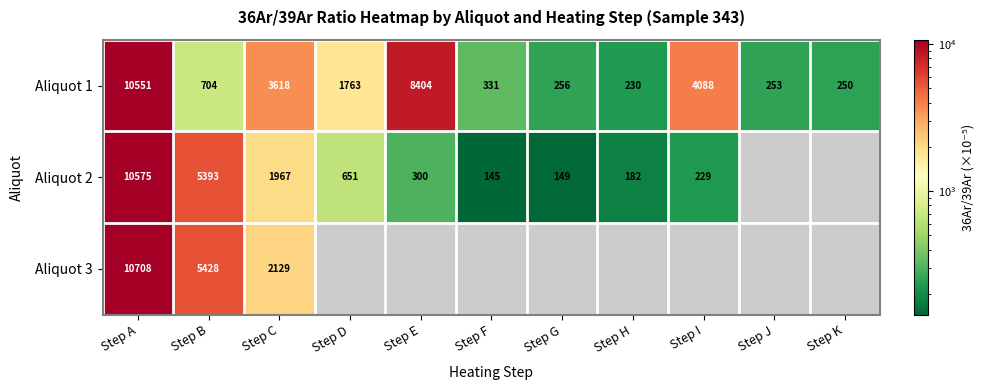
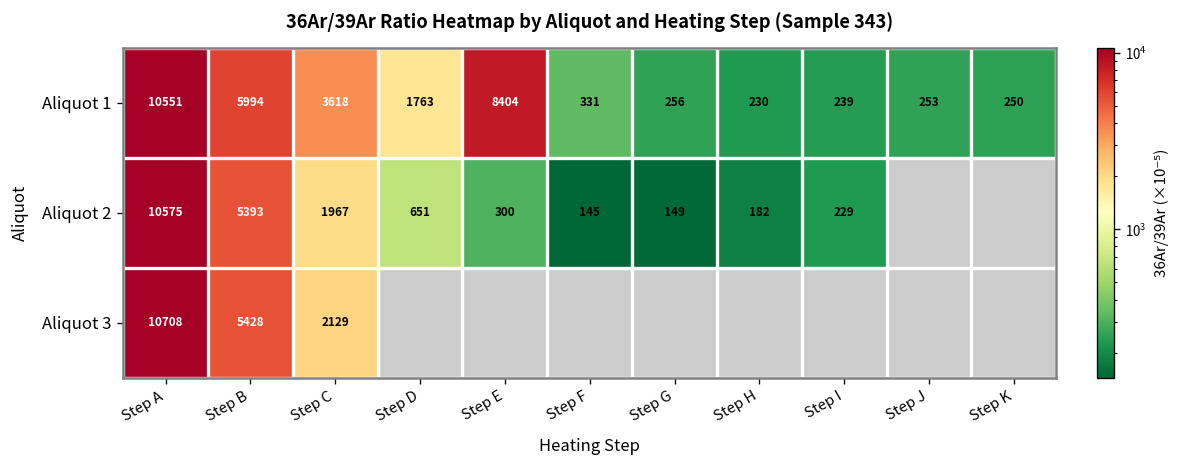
Aliquot 1, Step B: 704 -> 5994
Aliquot 1, Step I: 4088 -> 239
